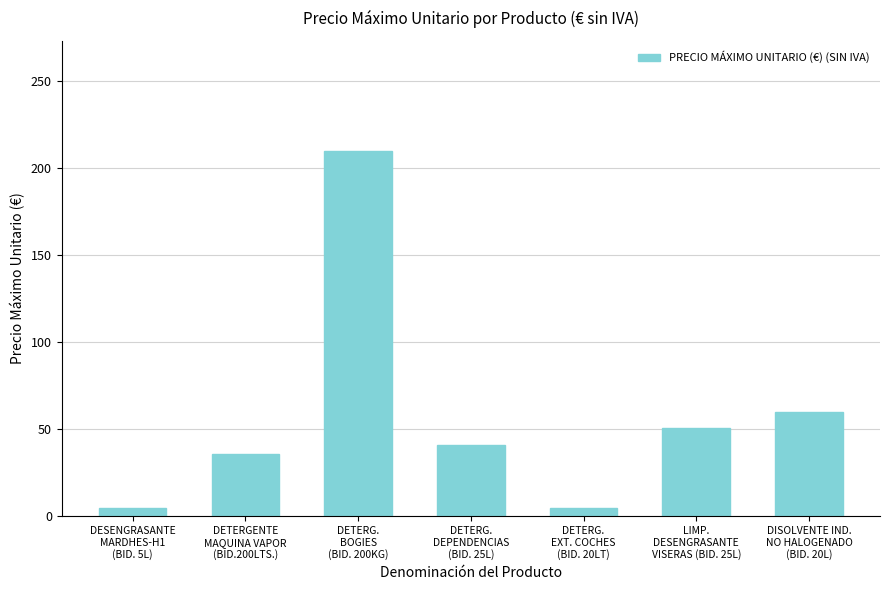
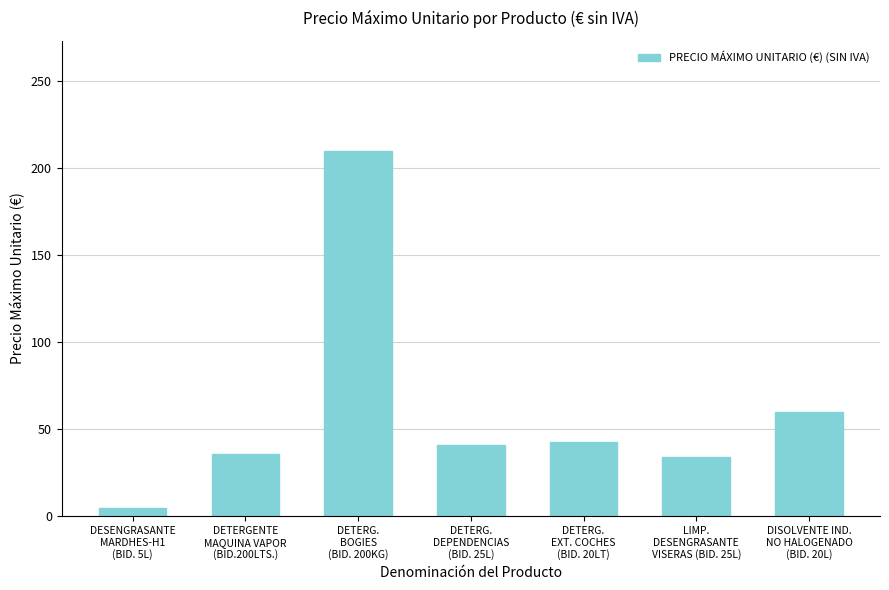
DETERG. EXT. COCHES (BID. 20LT): 5 -> 43
LIMP. DESENGRASANTE VISERAS (BID. 25L): 51 -> 34
